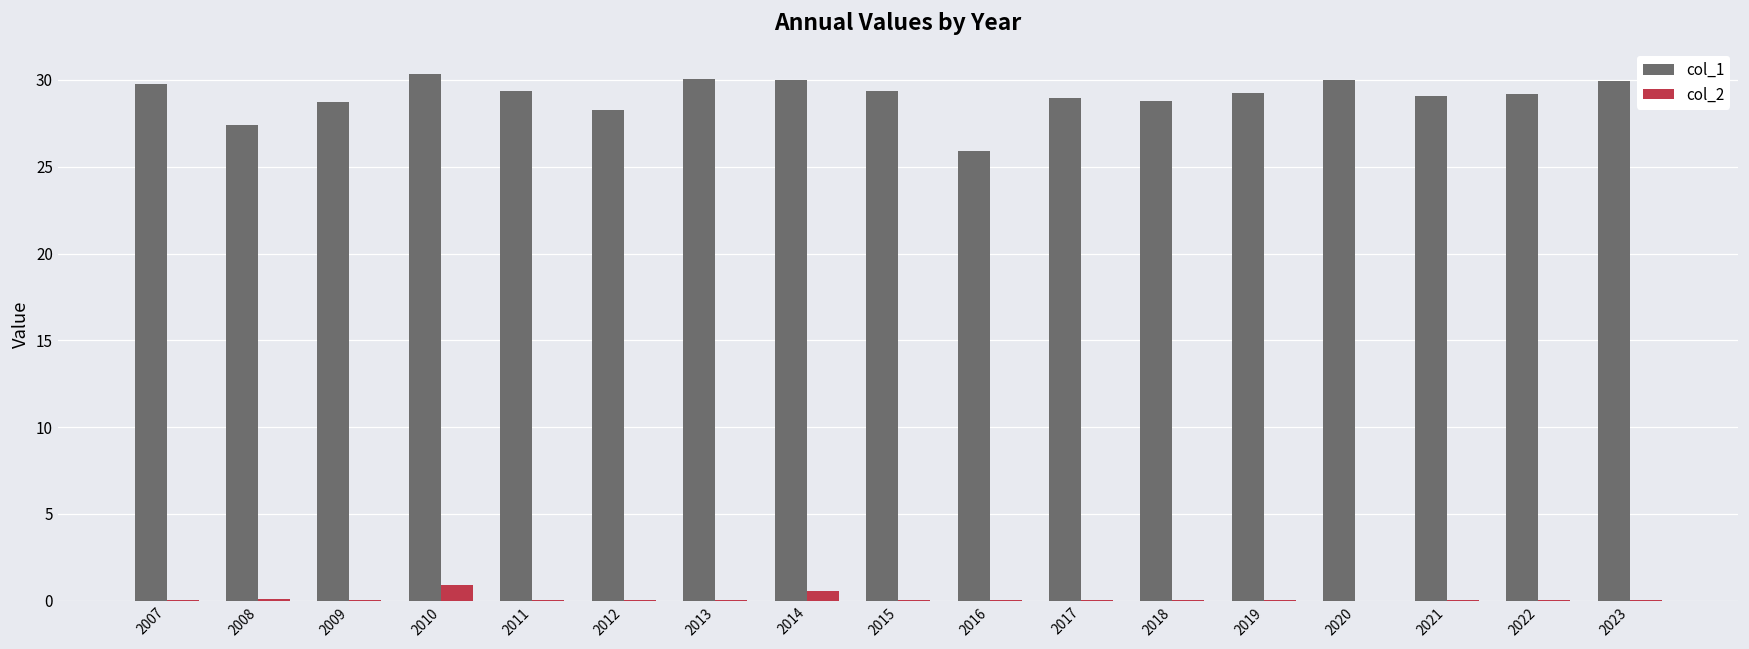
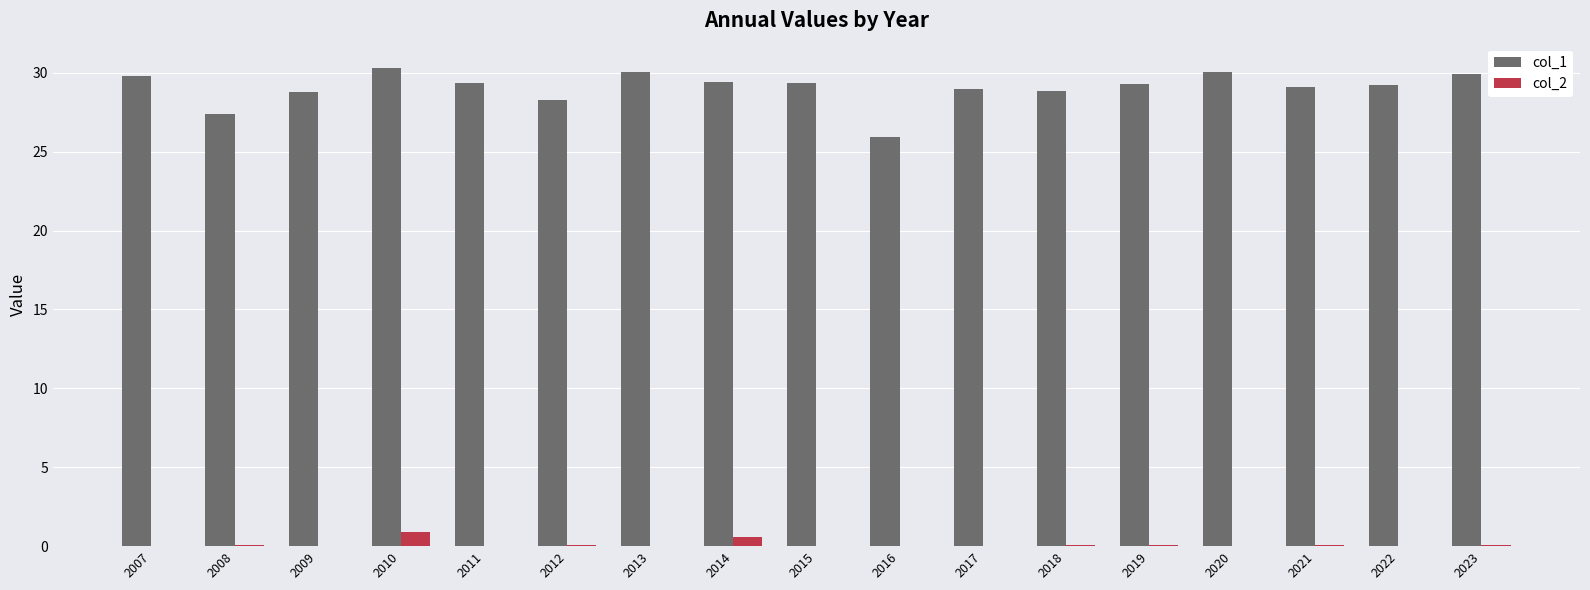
col_1, 2014: 30.0 -> 29.4
